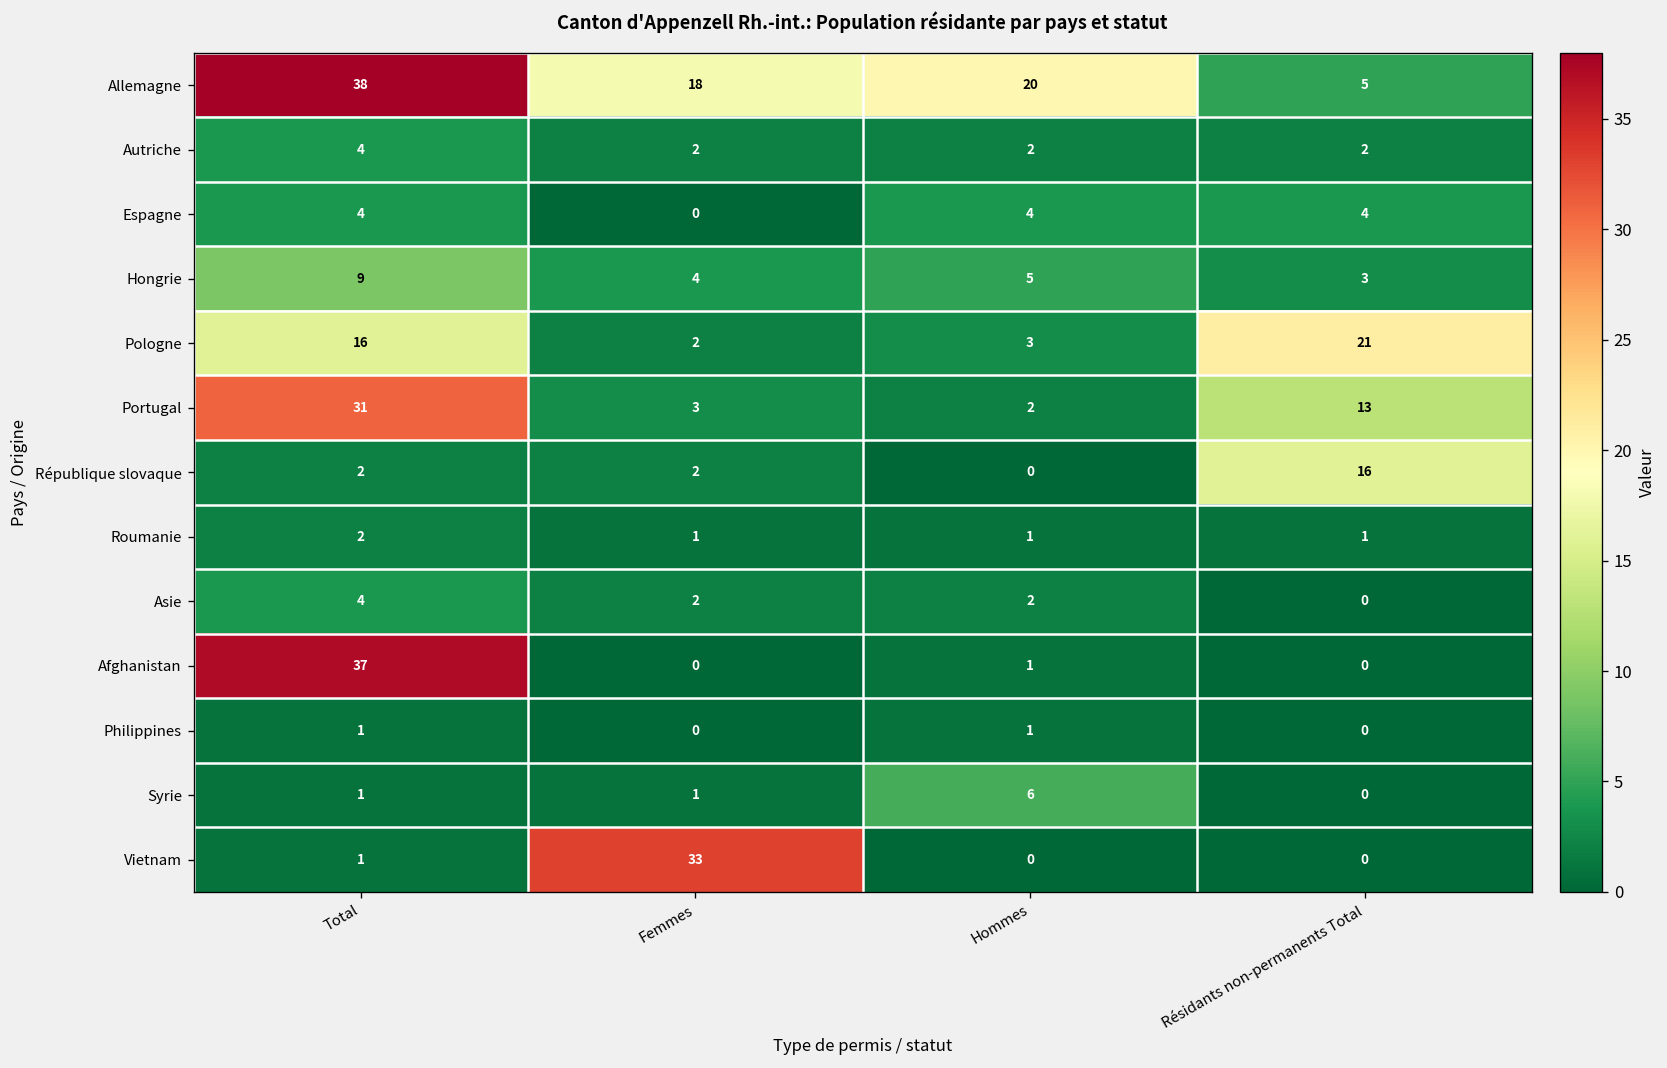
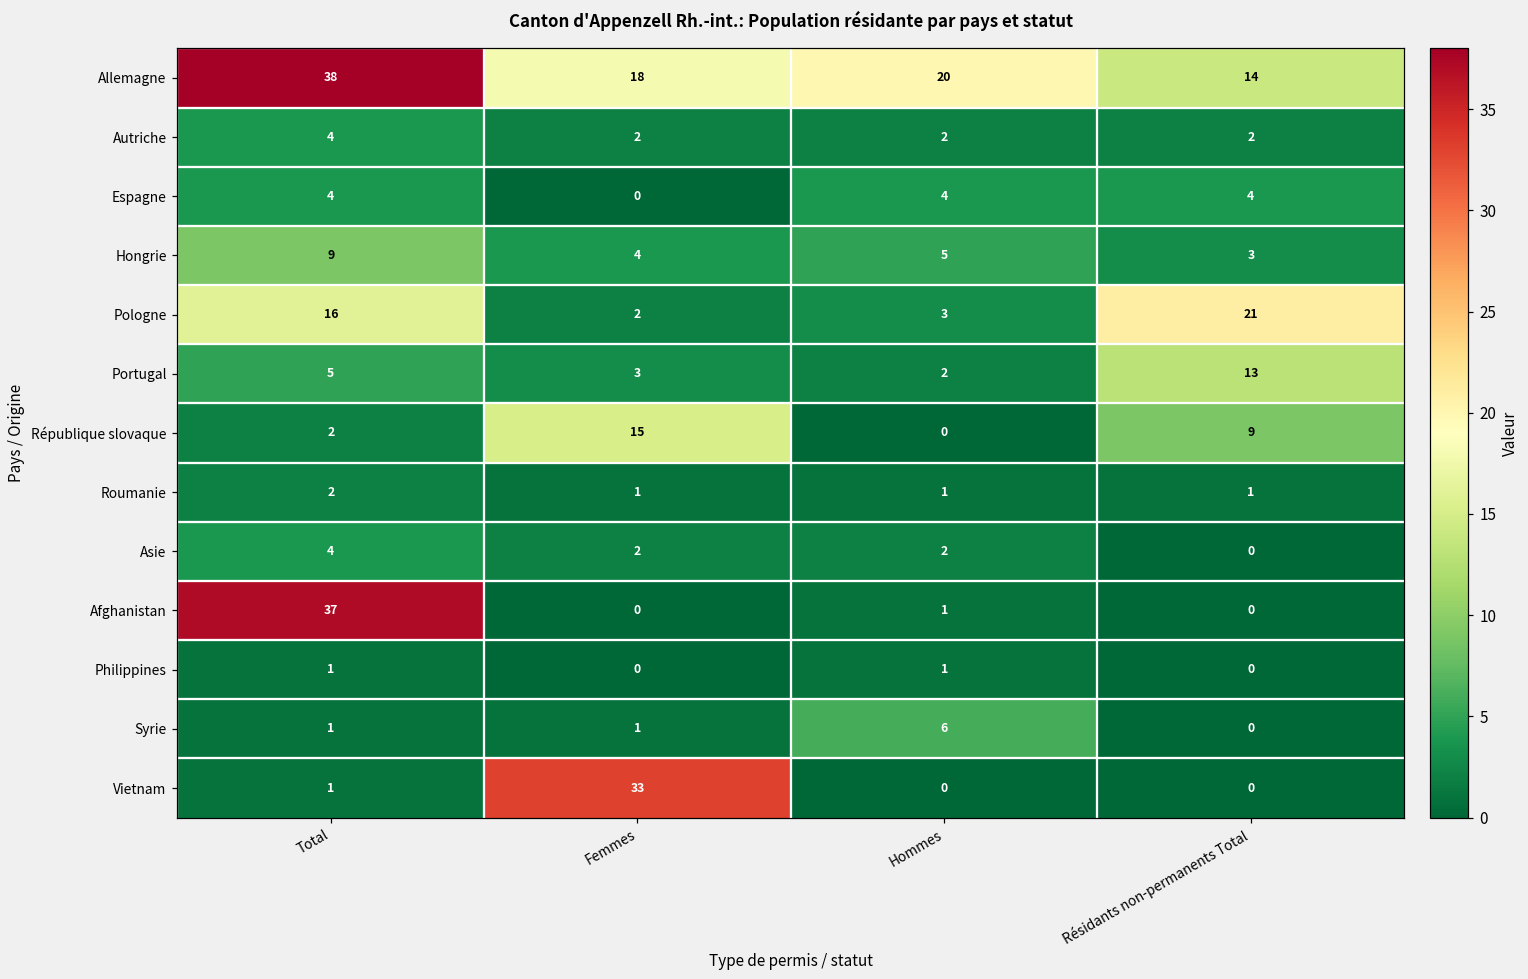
Allemagne, Résidants non-permanents Total: 5 -> 14
Portugal, Total: 31 -> 5
République slovaque, Femmes: 2 -> 15
République slovaque, Résidants non-permanents Total: 16 -> 9
